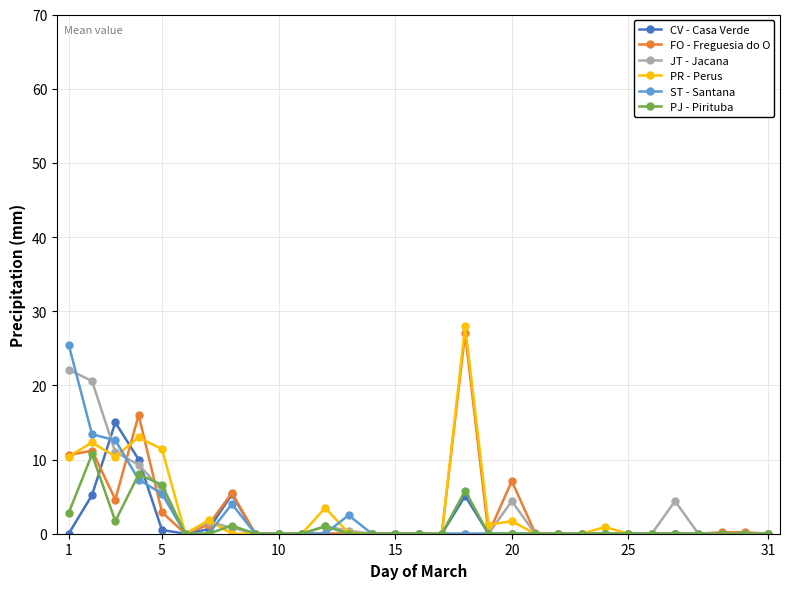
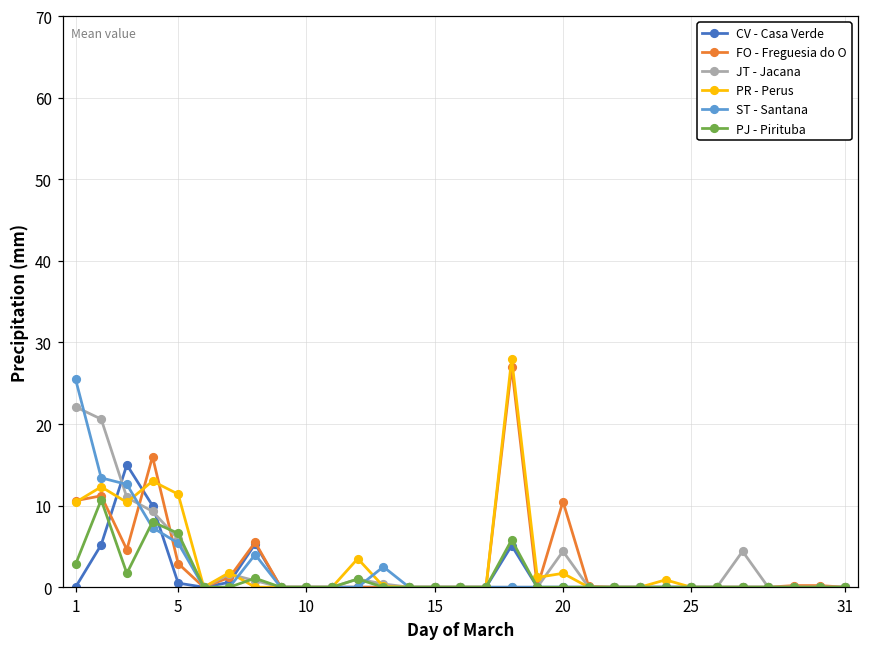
FO - Freguesia do O, 20: 7 -> 11
